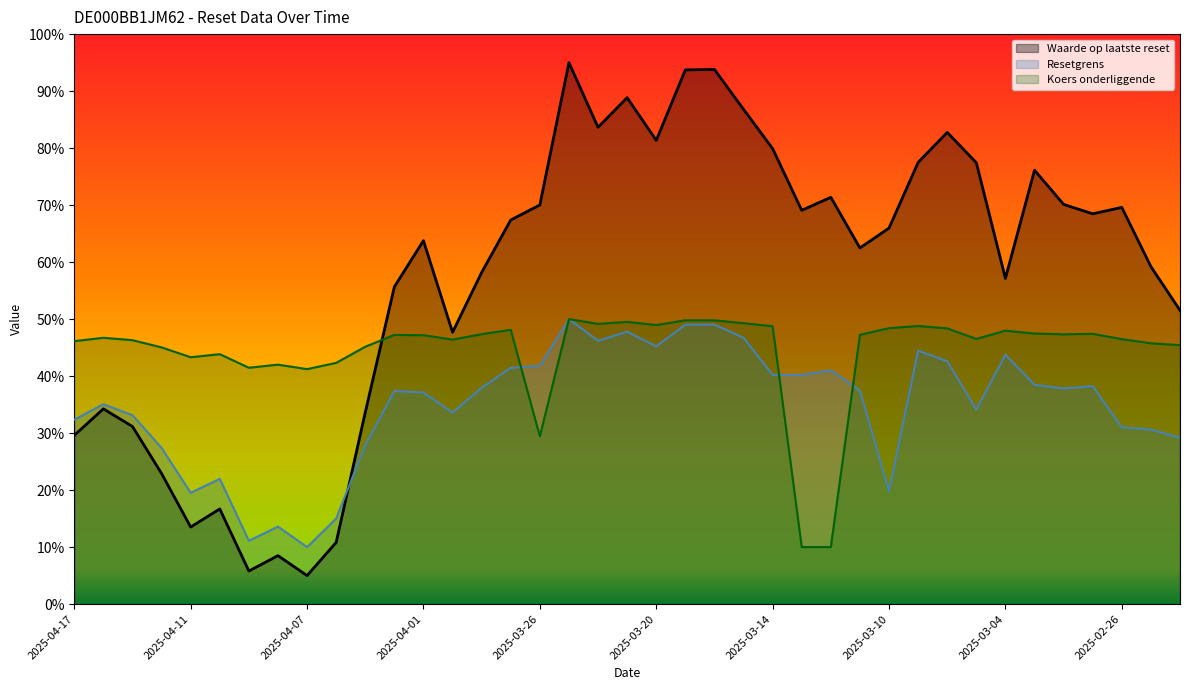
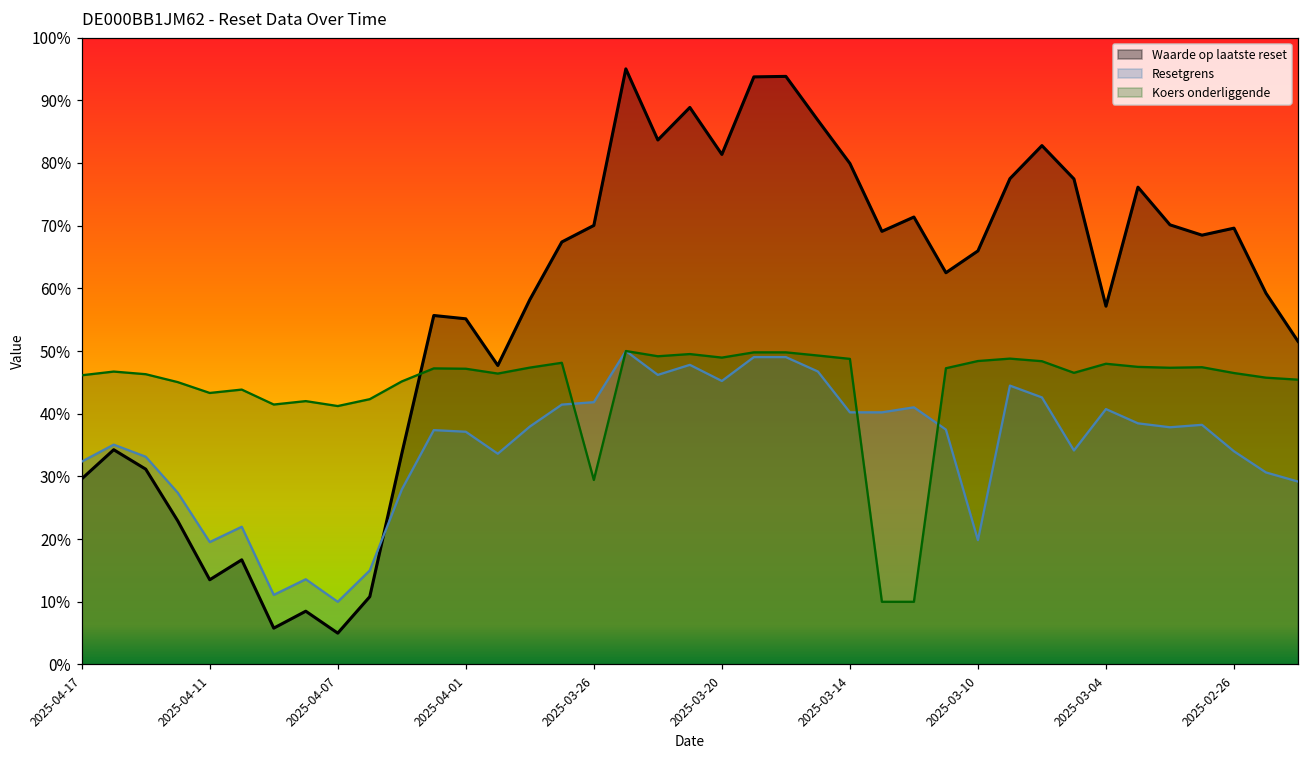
Waarde op laatste reset, 2025-04-01: 64% -> 55%
Resetgrens, 2025-03-04: 44% -> 41%
Resetgrens, 2025-02-26: 31% -> 34%
